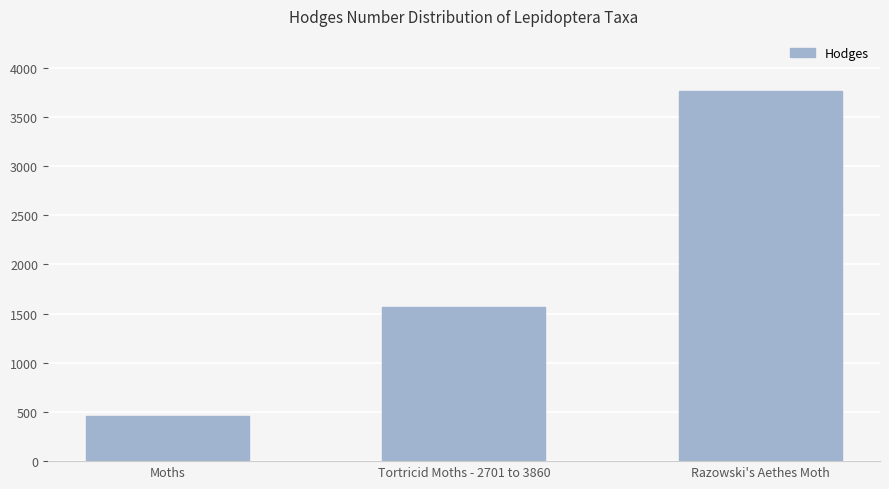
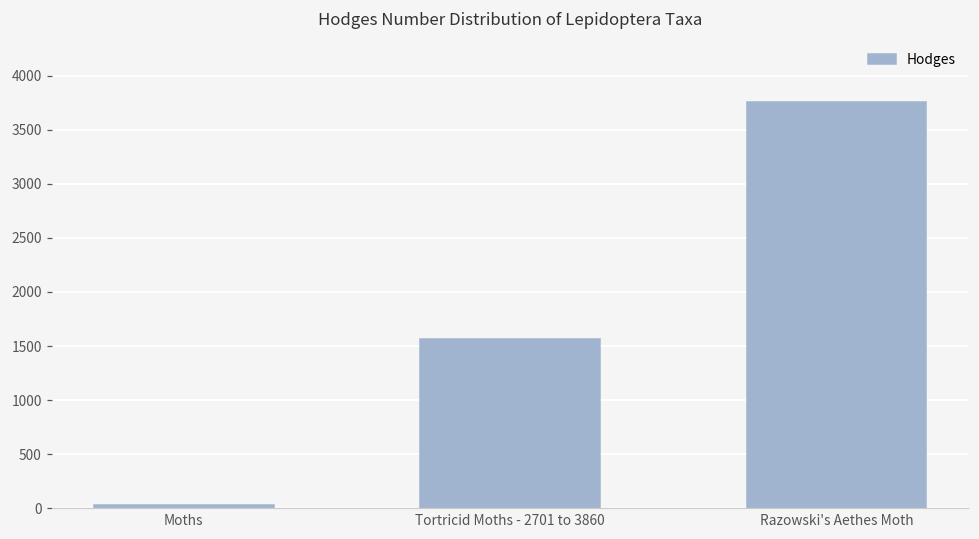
Moths: 500 -> 0
